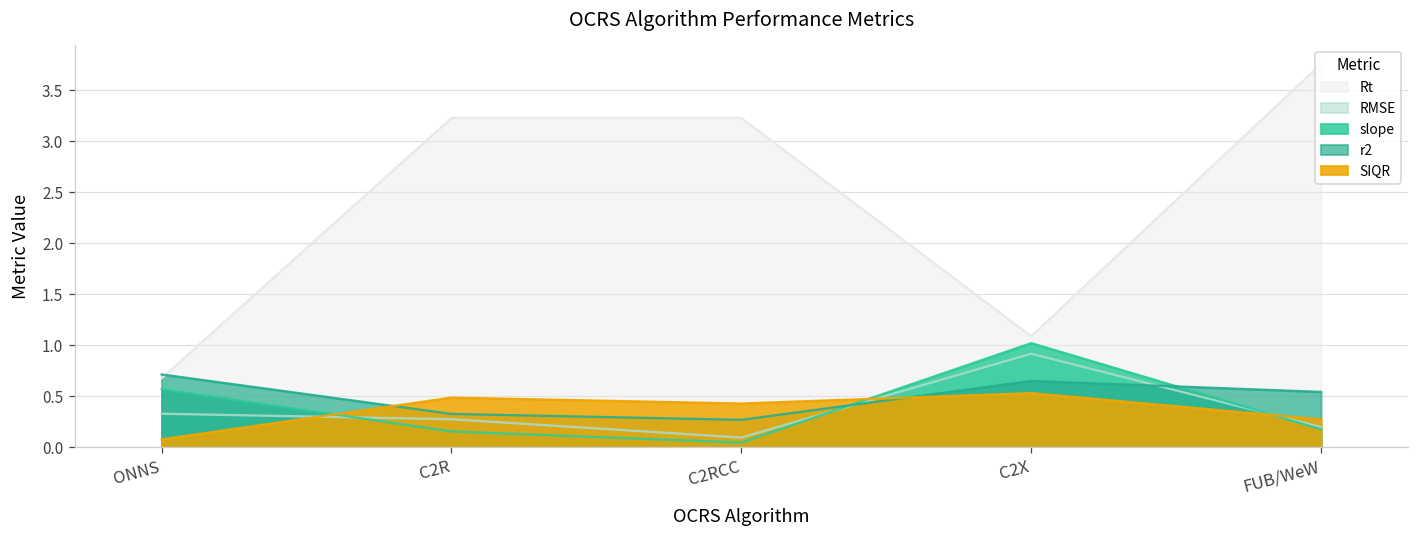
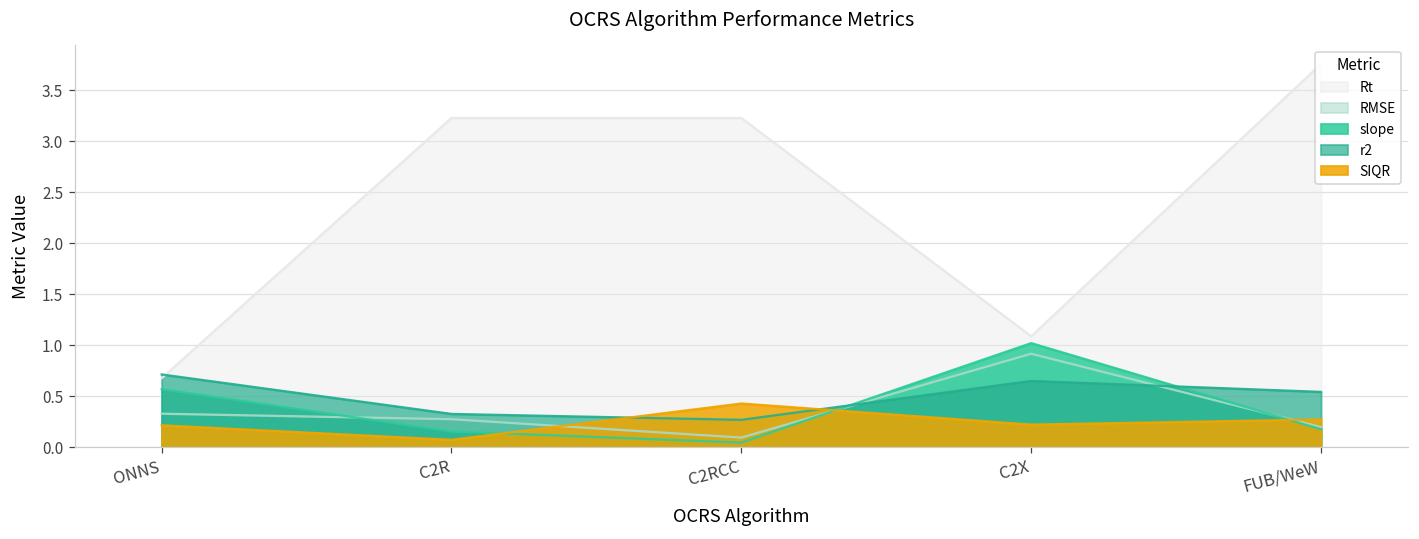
SIQR, ONNS: 0.1 -> 0.2
SIQR, C2R: 0.5 -> 0.1
SIQR, C2X: 0.5 -> 0.2
